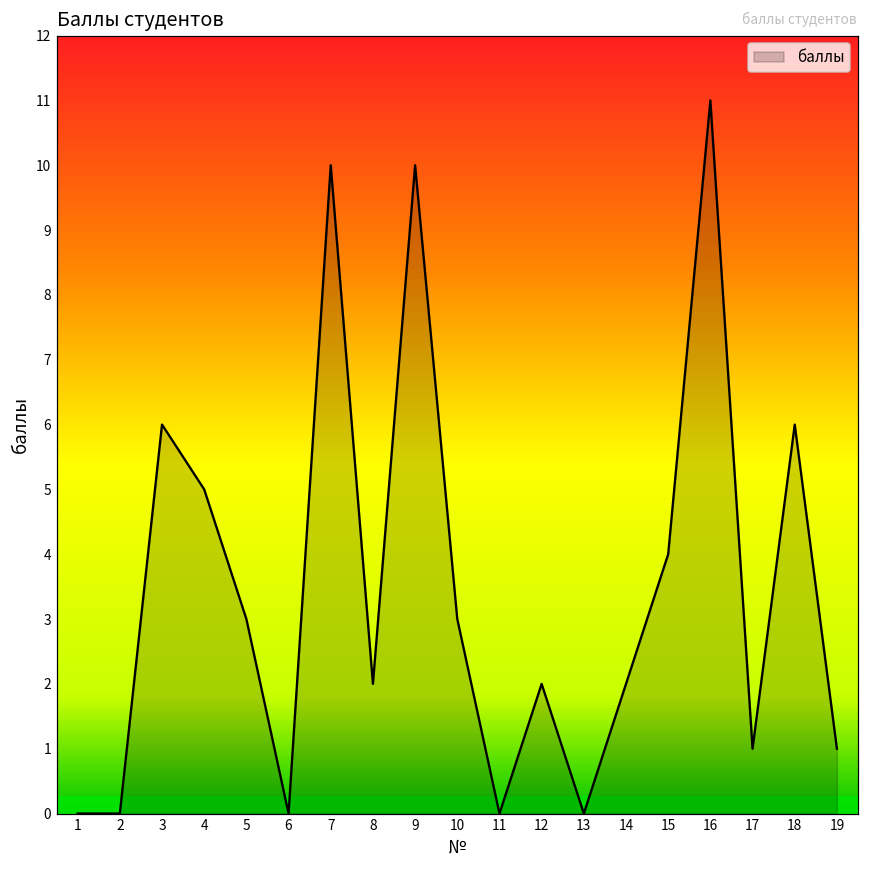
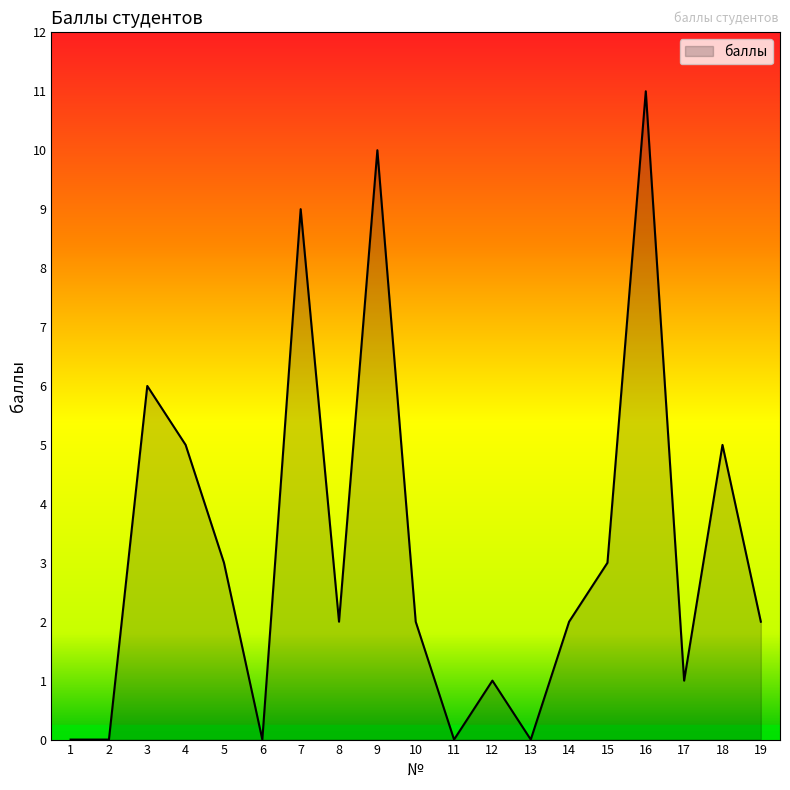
7: 10 -> 9
10: 3 -> 2
12: 2 -> 1
15: 4 -> 3
18: 6 -> 5
19: 1 -> 2
